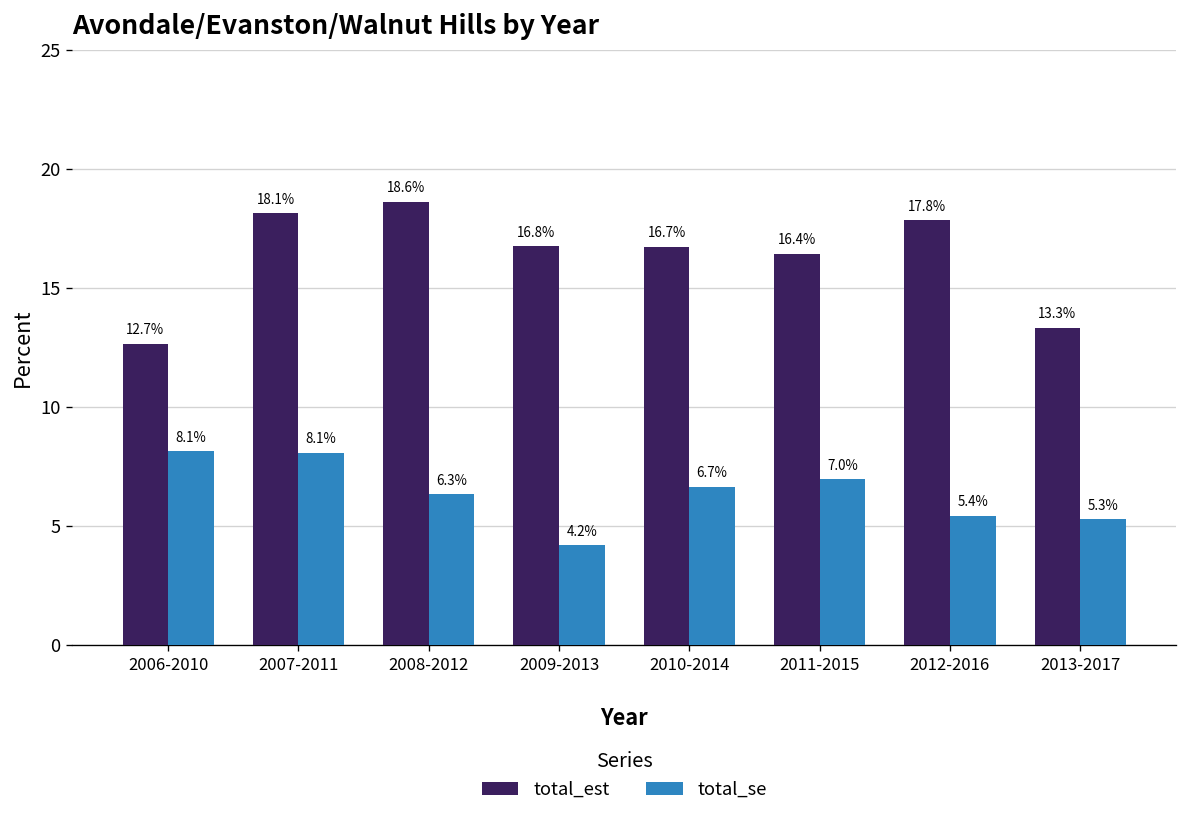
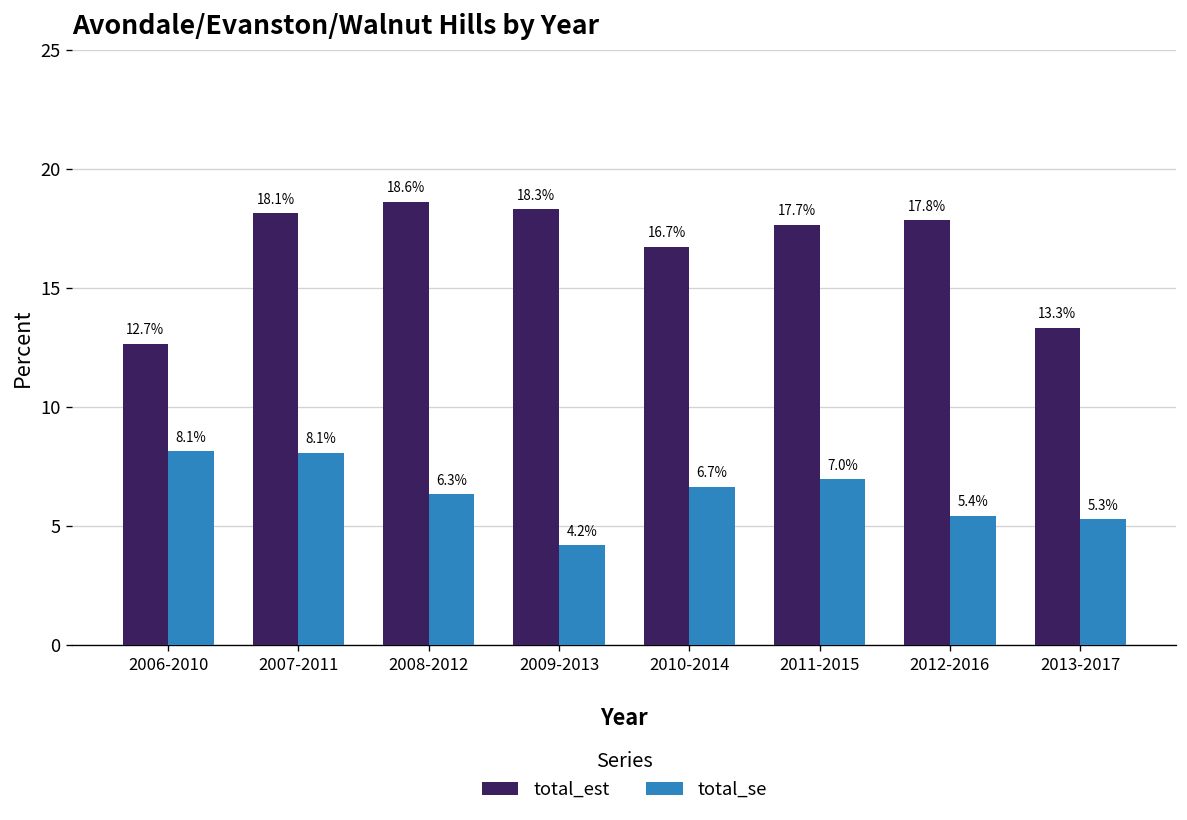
total_est, 2009-2013: 16.8% -> 18.3%
total_est, 2011-2015: 16.4% -> 17.7%
